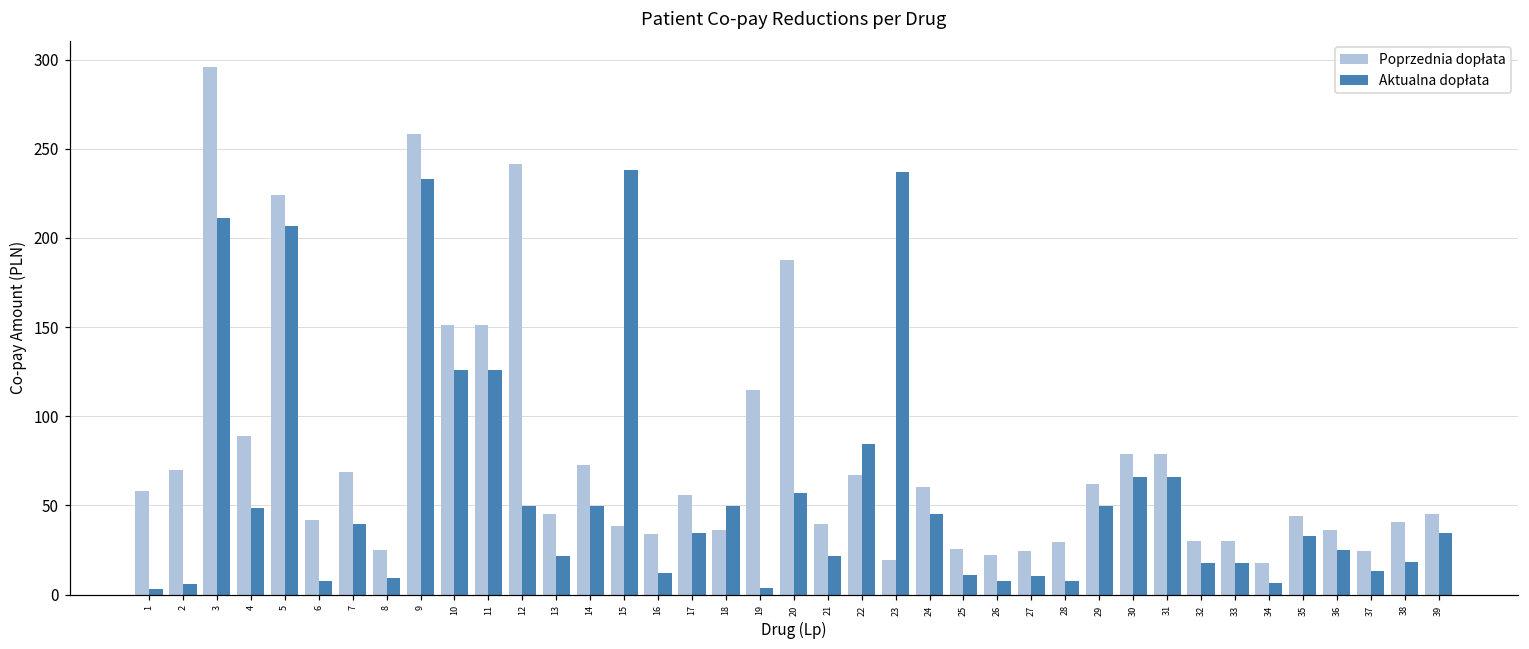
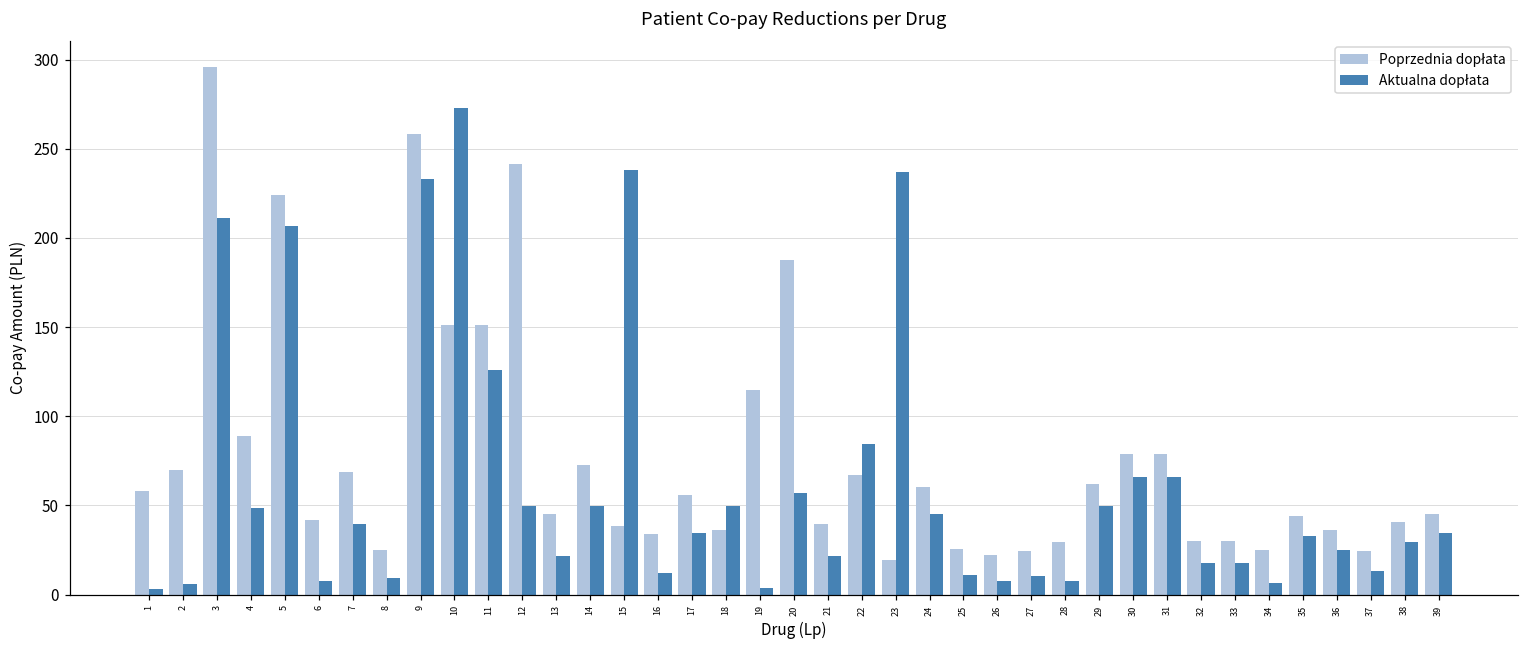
Aktualna dopłata, 10: 126 -> 273
Poprzednia dopłata, 34: 18 -> 25
Aktualna dopłata, 38: 18 -> 30
